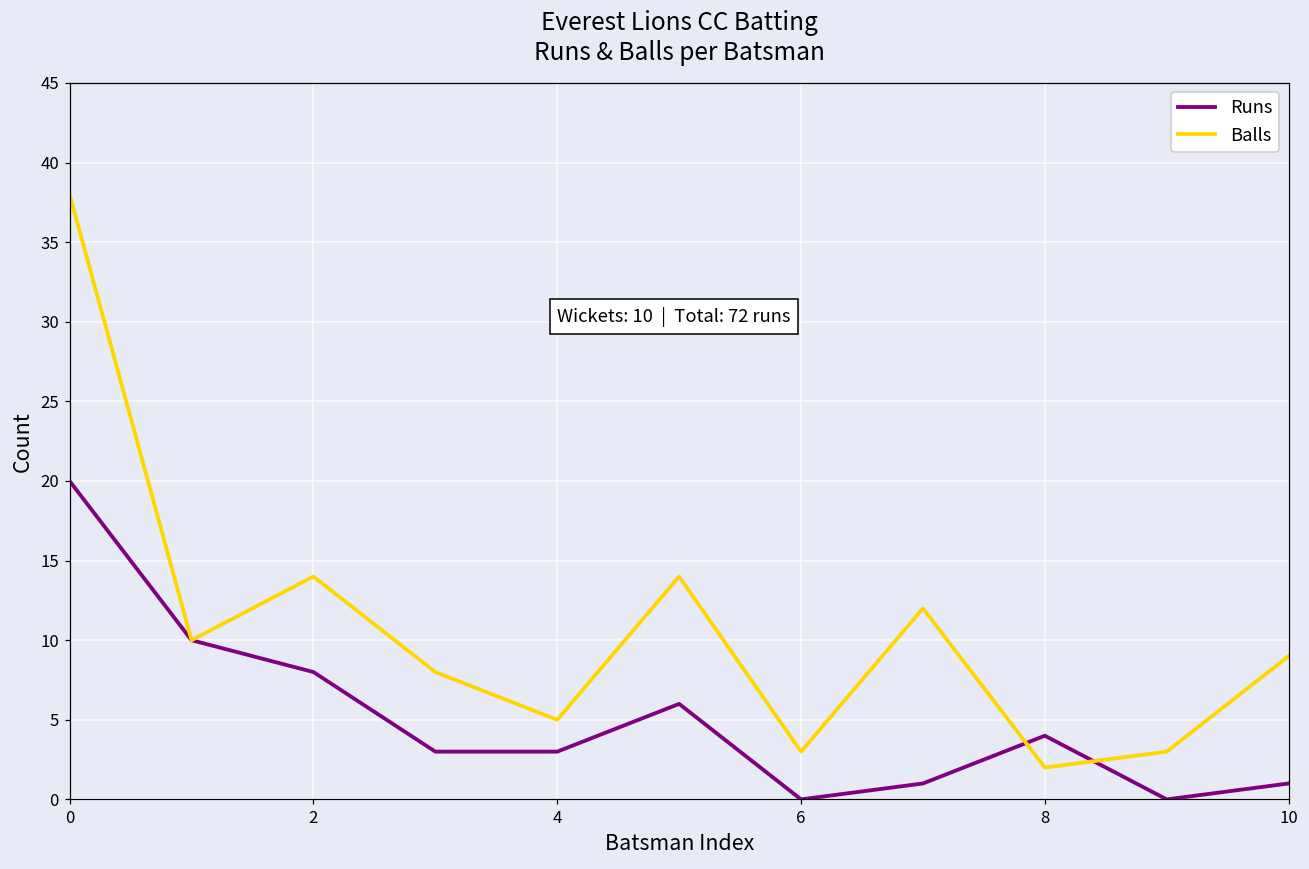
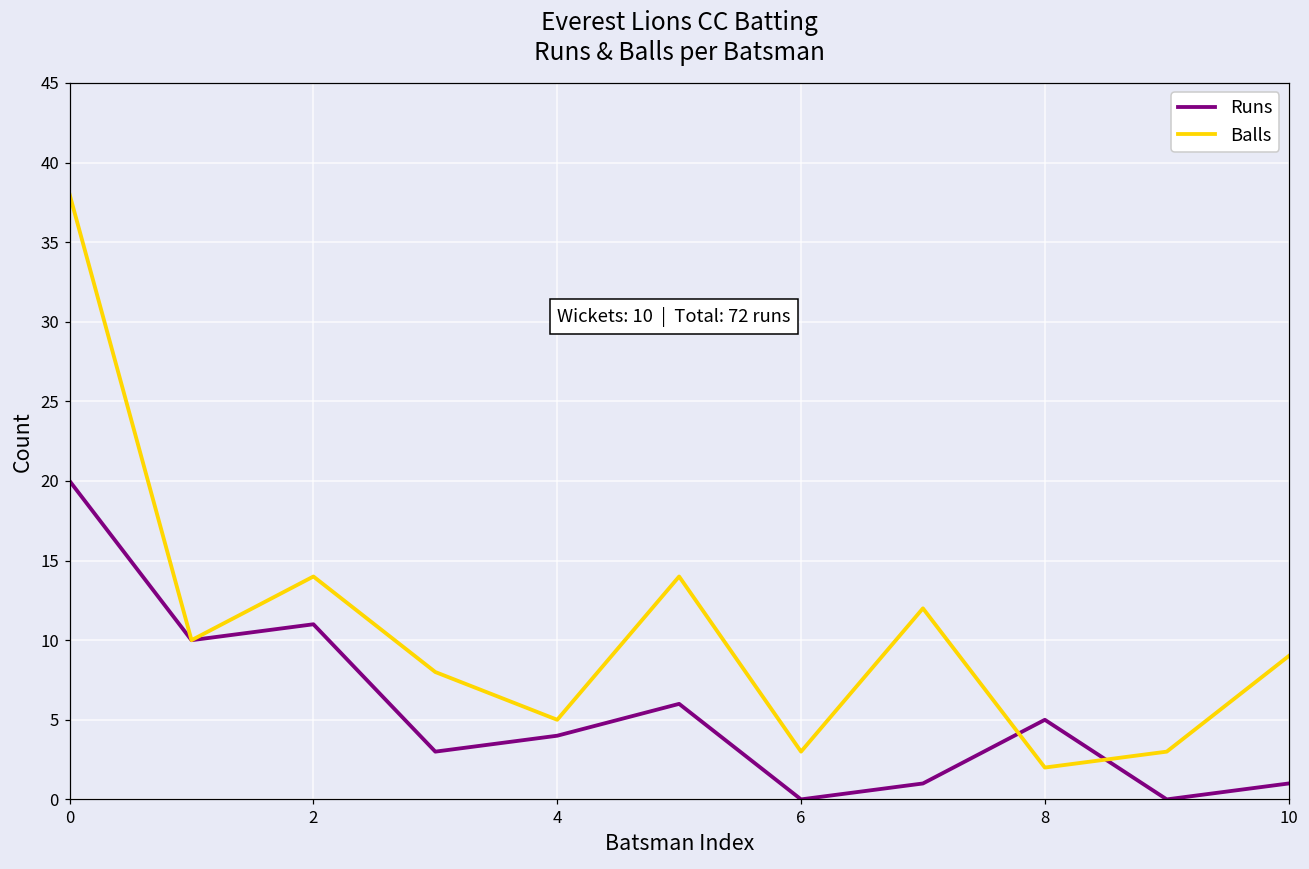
Runs, 2: 8 -> 11
Runs, 4: 3 -> 4
Runs, 8: 4 -> 5
